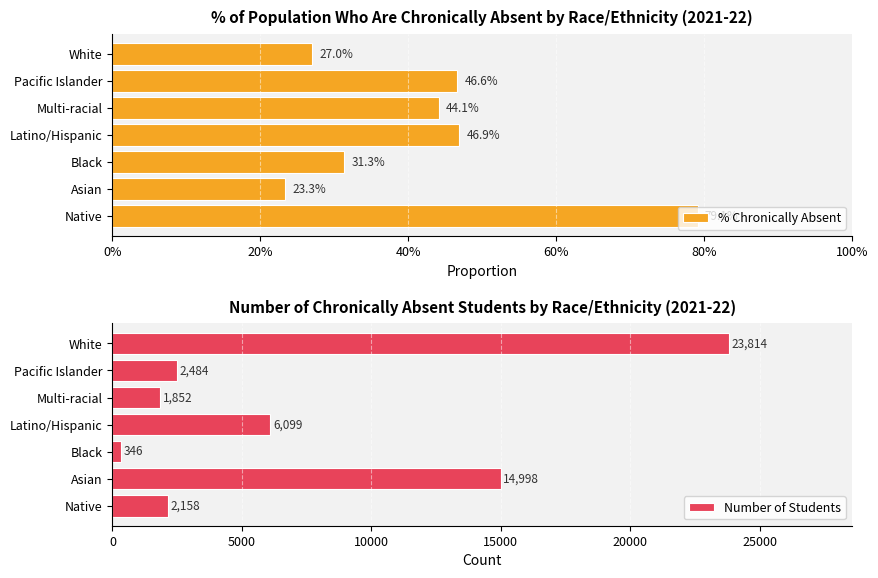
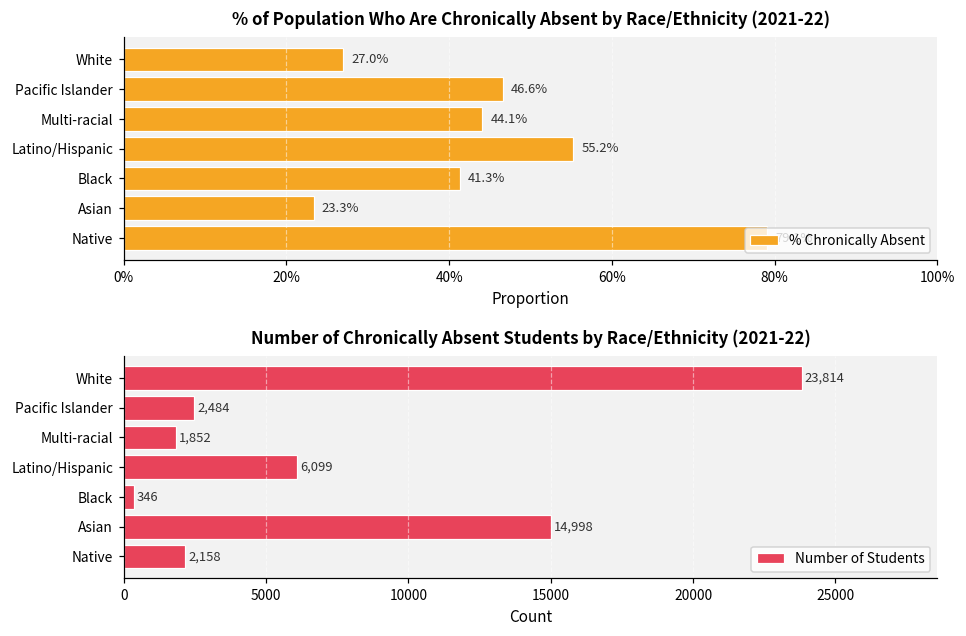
% of Population Who Are Chronically Absent by Race/Ethnicity (2021-22), Latino/Hispanic: 46.9% -> 55.2%
% of Population Who Are Chronically Absent by Race/Ethnicity (2021-22), Black: 31.3% -> 41.3%
